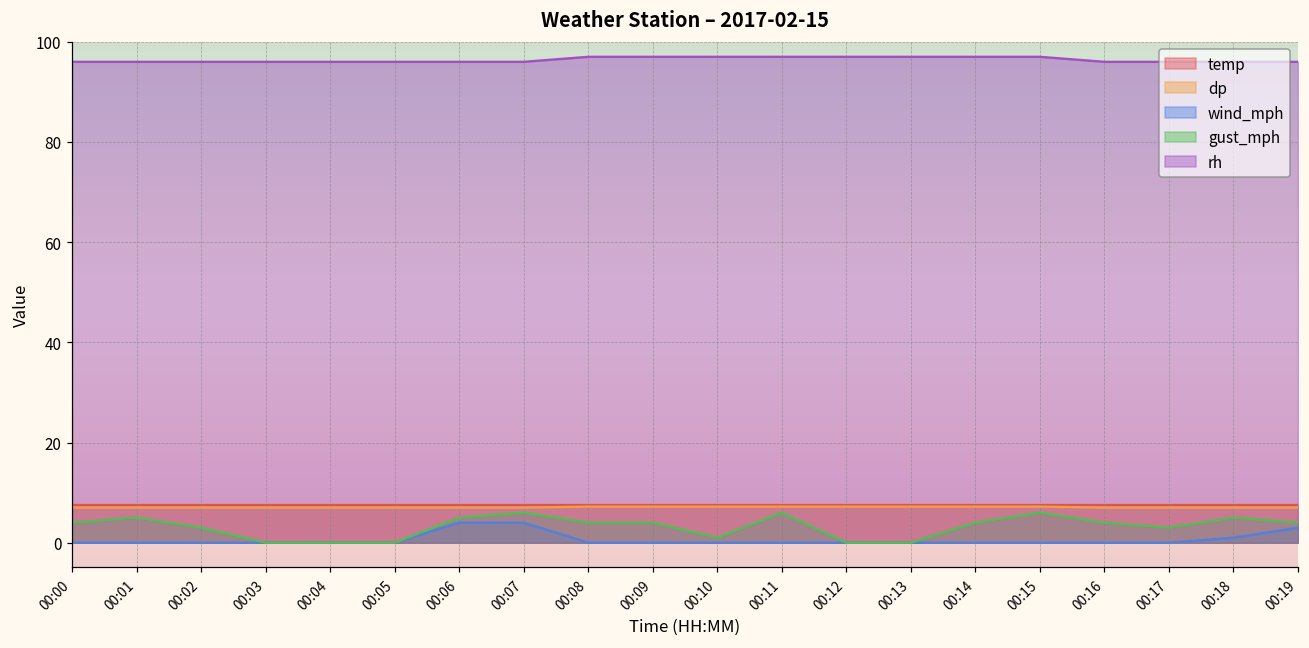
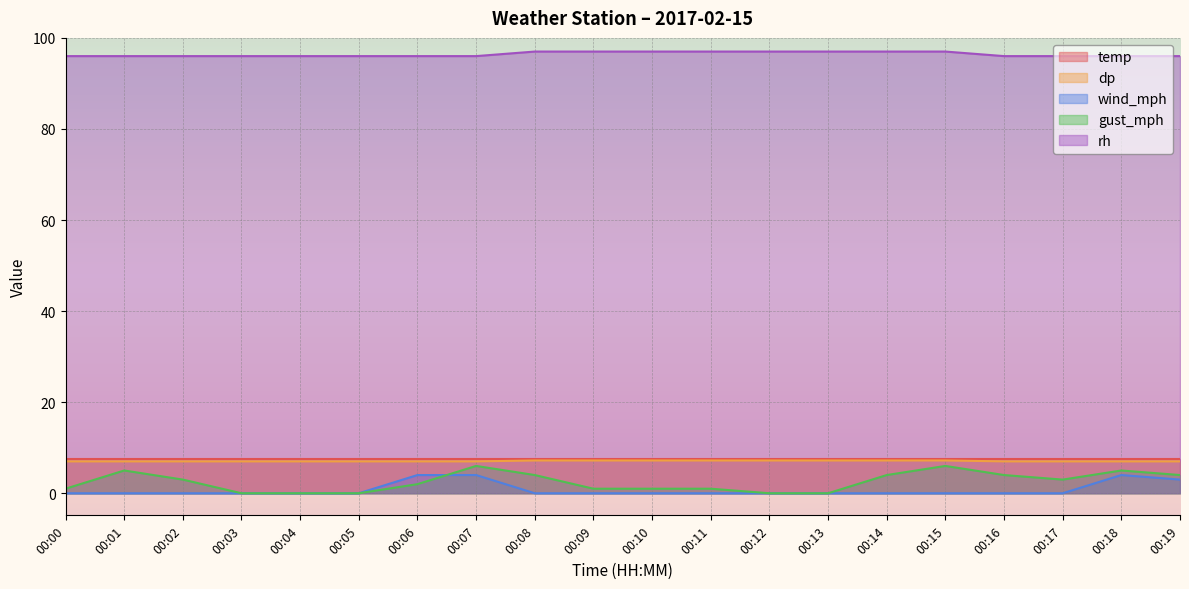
gust_mph, 00:00: 4 -> 1
gust_mph, 00:06: 5 -> 2
gust_mph, 00:09: 4 -> 1
gust_mph, 00:11: 6 -> 1
wind_mph, 00:18: 1 -> 4
